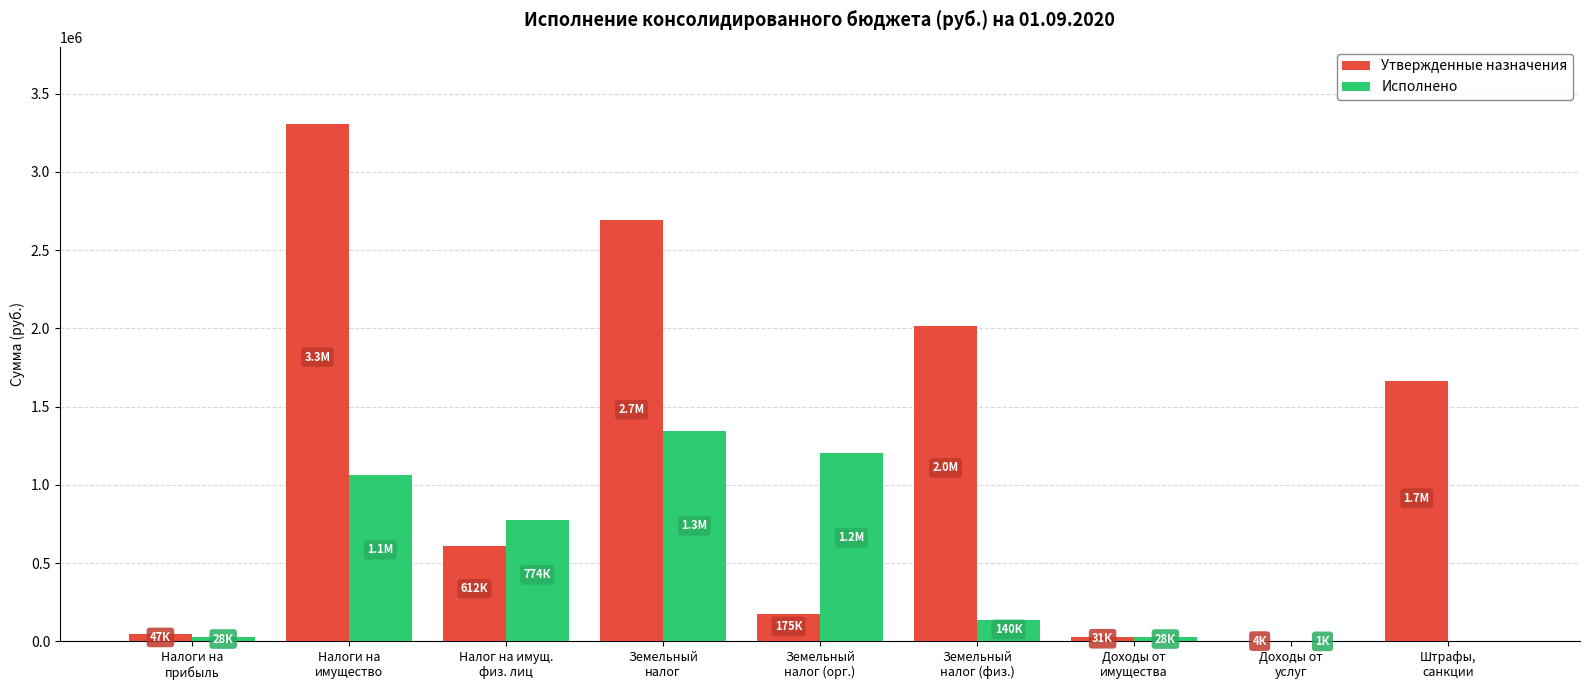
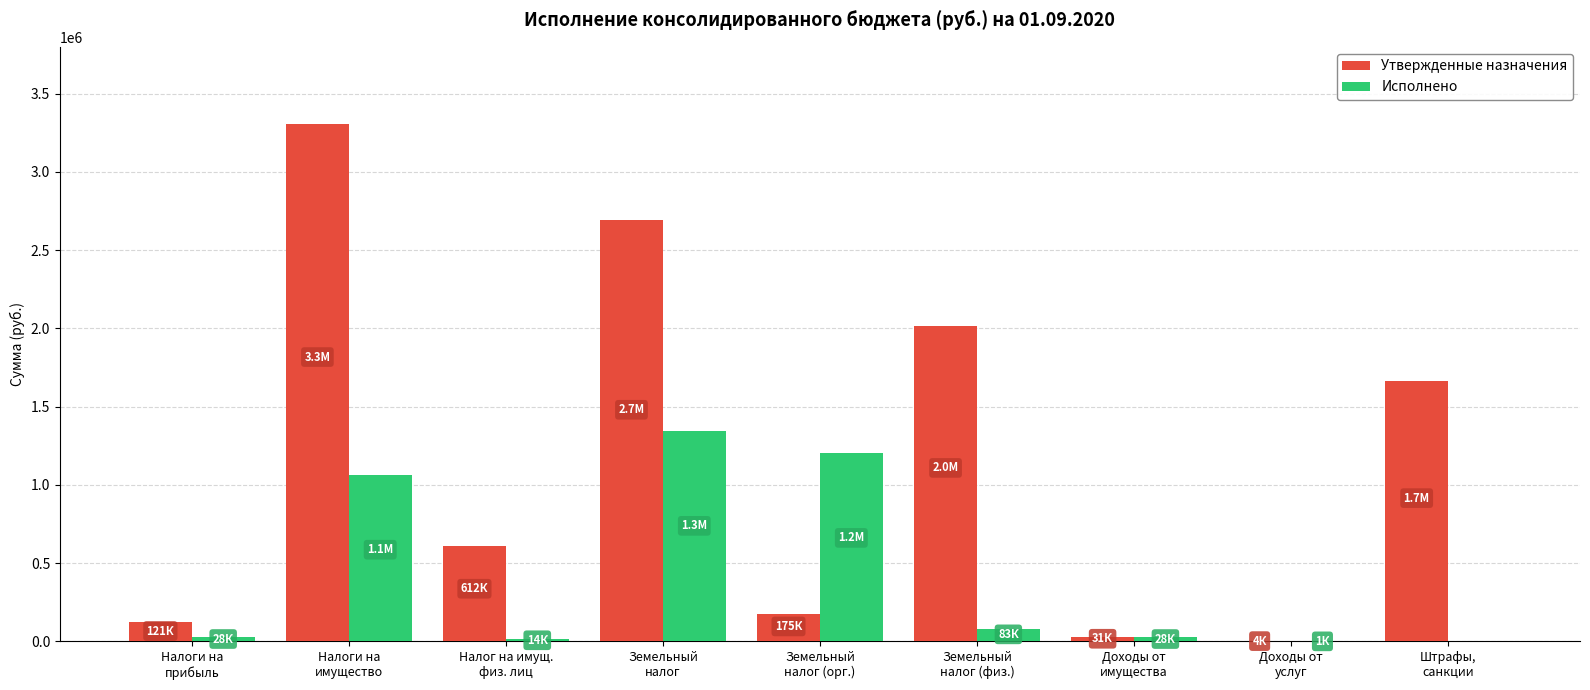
Утвержденные назначения, Налоги на прибыль: 47К -> 121К
Исполнено, Налог на имущ. физ. лиц: 774К -> 14К
Исполнено, Земельный налог (физ.): 140К -> 83К
